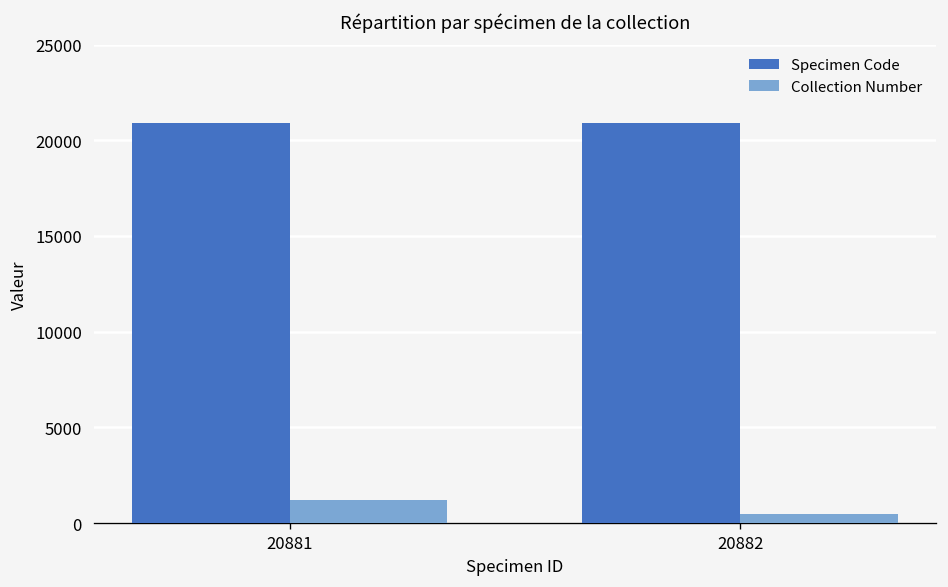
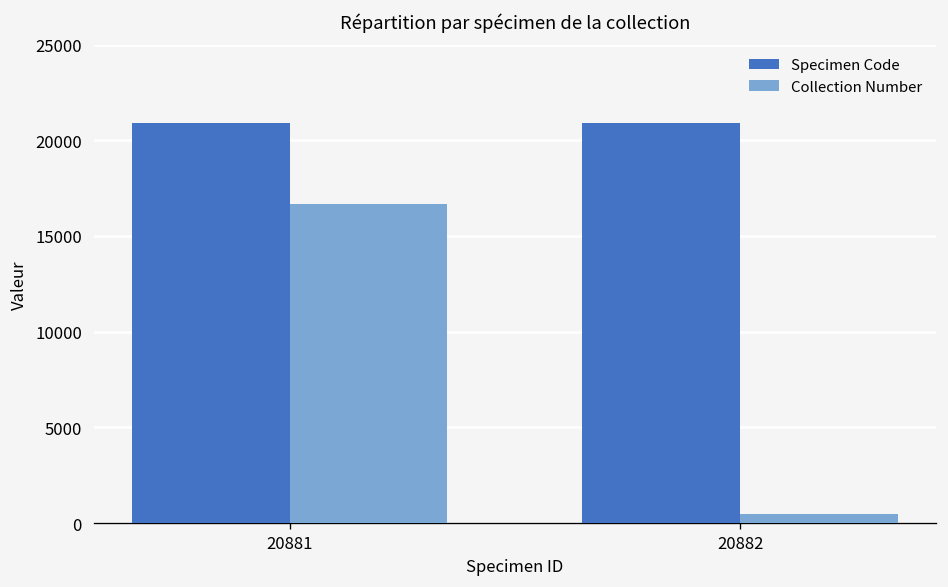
Collection Number, 20881: 1200 -> 16700
